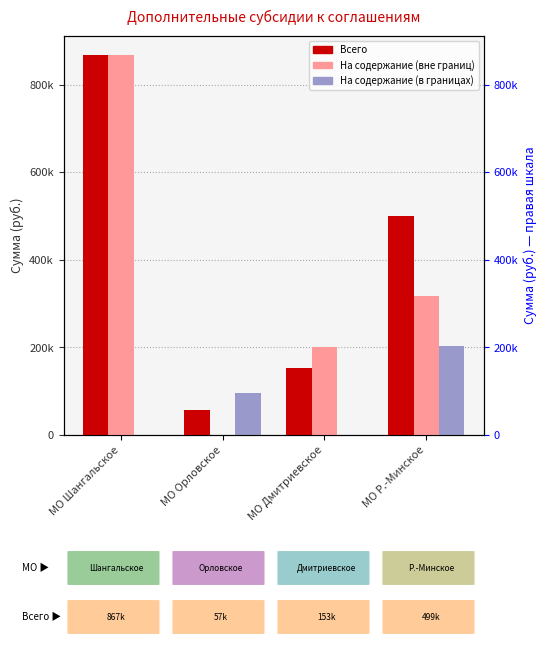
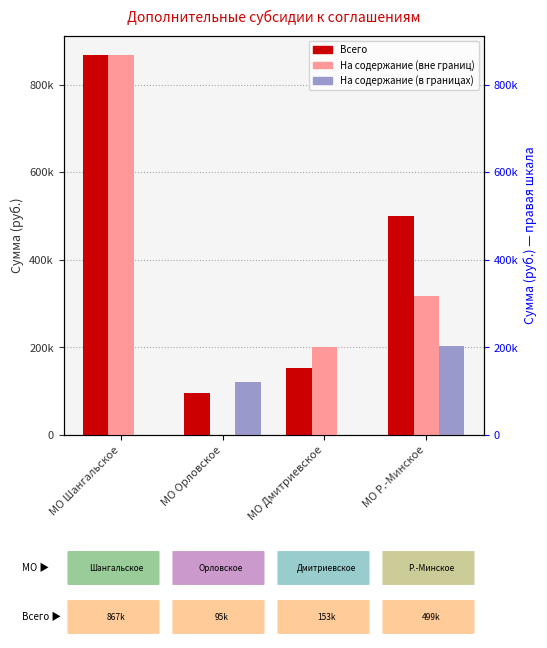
Всего, МО Орловское: 57k -> 95k
На содержание (в границах), МО Орловское: 100000 -> 120000
